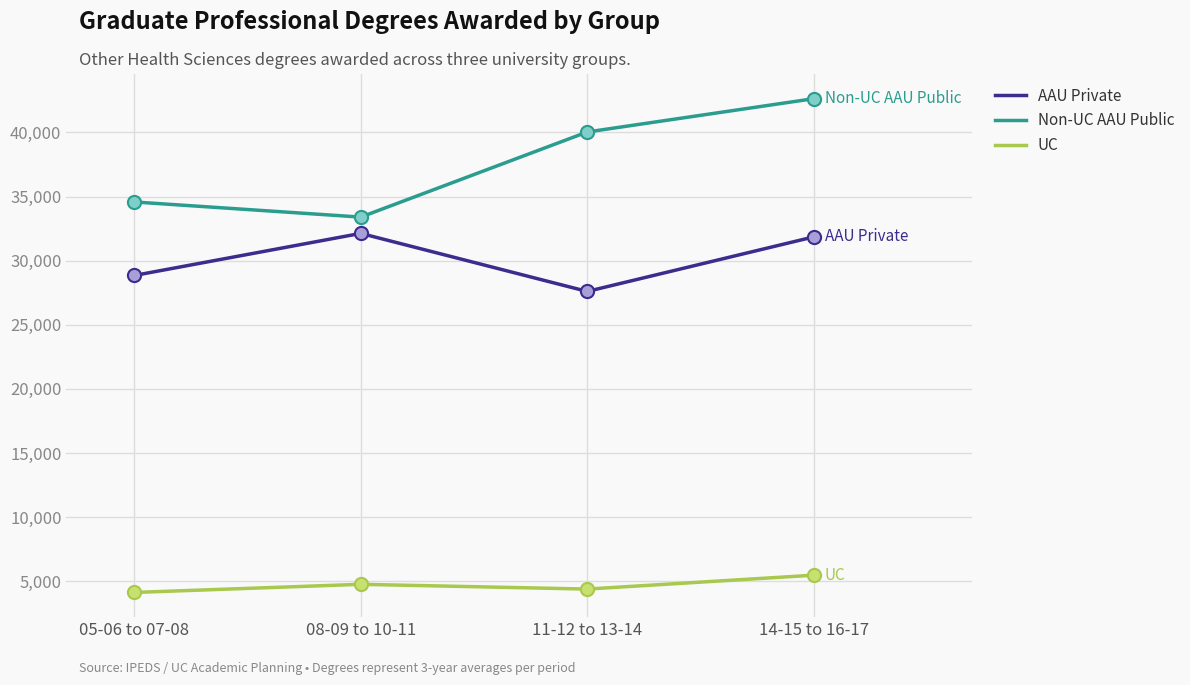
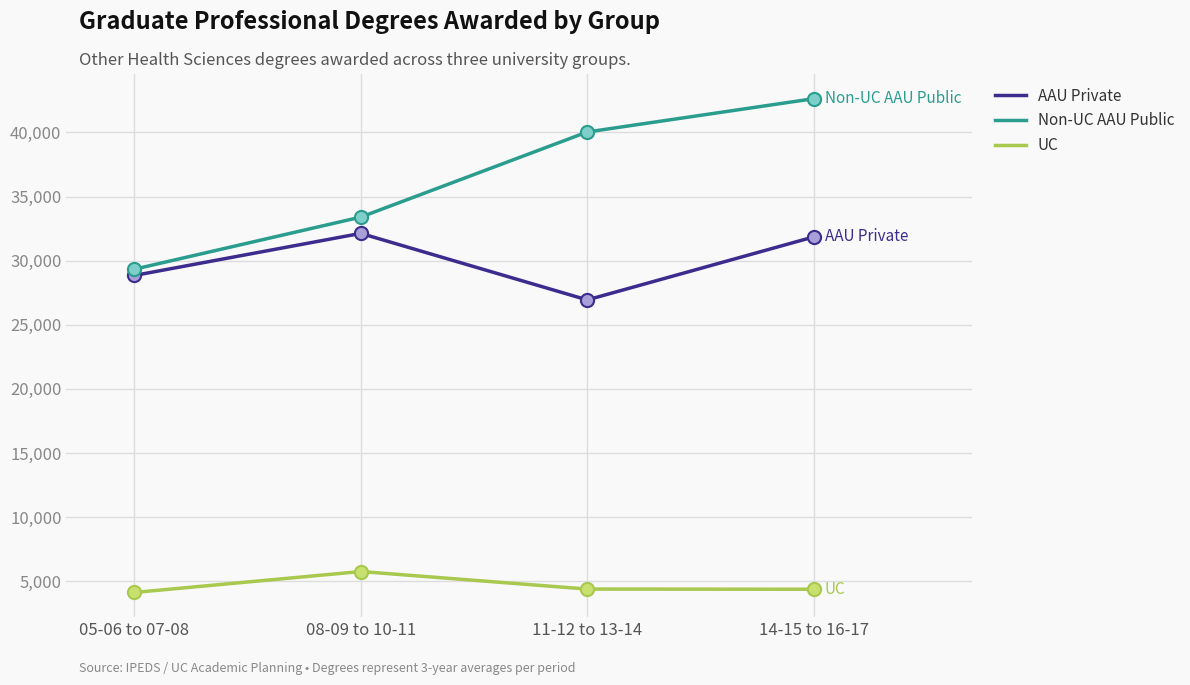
Non-UC AAU Public, 05-06 to 07-08: 34,600 -> 29,300
UC, 08-09 to 10-11: 4,800 -> 5,800
AAU Private, 11-12 to 13-14: 27,600 -> 26,900
UC, 14-15 to 16-17: 5,500 -> 4,400
